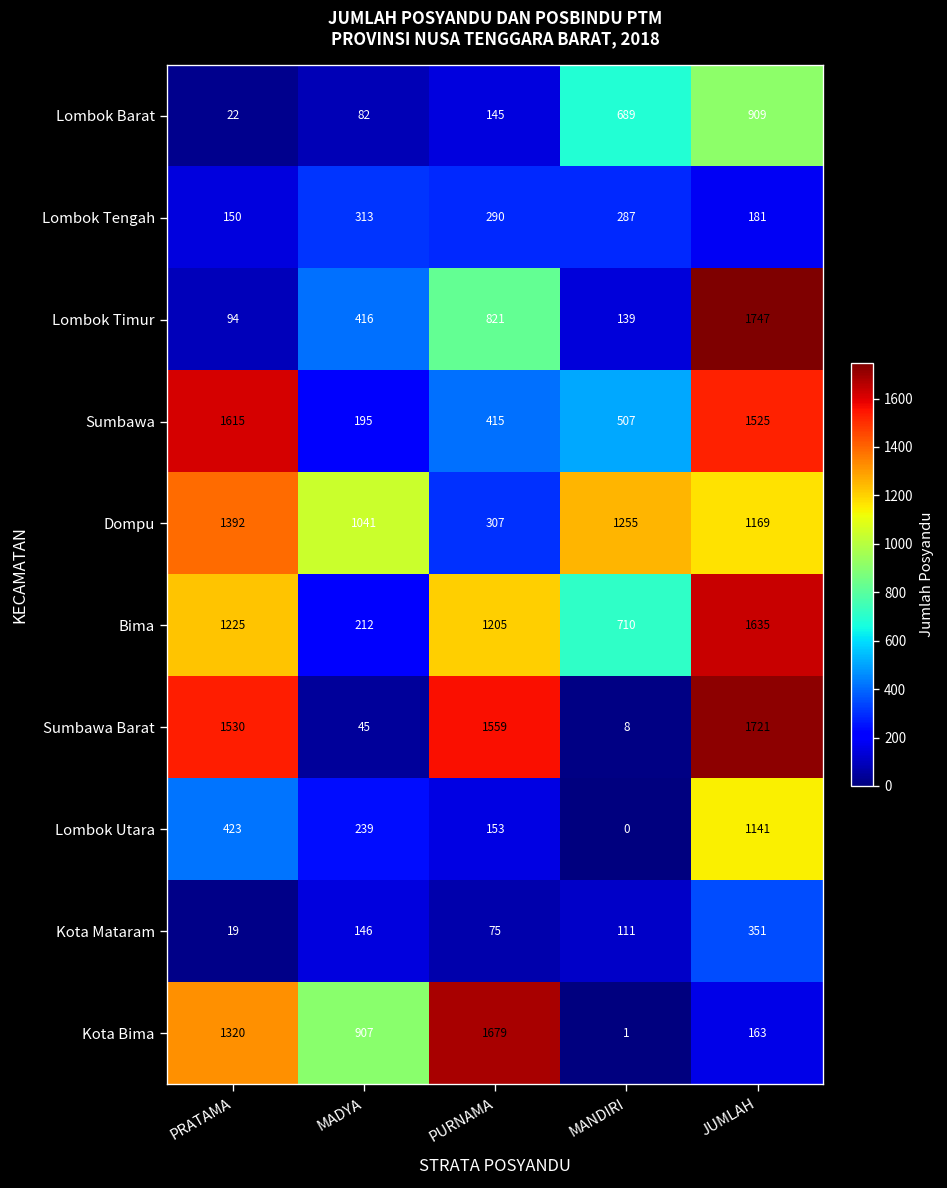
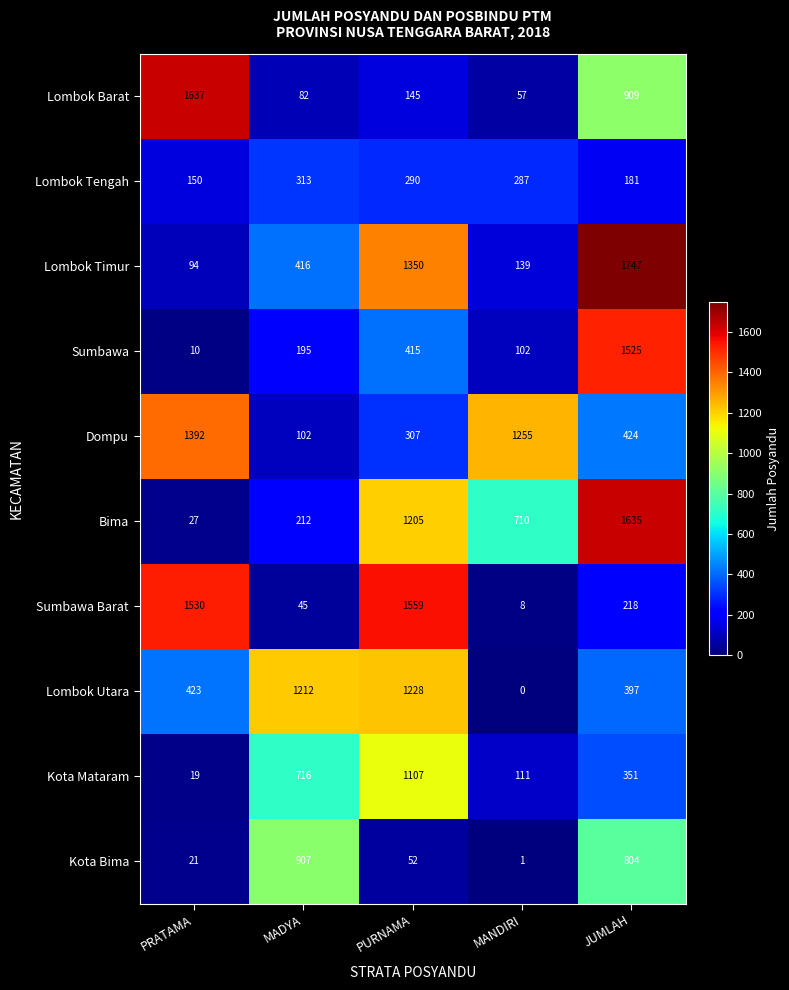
Lombok Barat, PRATAMA: 22 -> 1637
Lombok Barat, MANDIRI: 689 -> 57
Lombok Timur, PURNAMA: 821 -> 1350
Sumbawa, PRATAMA: 1615 -> 10
Sumbawa, MANDIRI: 507 -> 102
Dompu, MADYA: 1041 -> 102
Dompu, JUMLAH: 1169 -> 424
Bima, PRATAMA: 1225 -> 27
Sumbawa Barat, JUMLAH: 1721 -> 218
Lombok Utara, MADYA: 239 -> 1212
Lombok Utara, PURNAMA: 153 -> 1228
Lombok Utara, JUMLAH: 1141 -> 397
Kota Mataram, MADYA: 146 -> 716
Kota Mataram, PURNAMA: 75 -> 1107
Kota Bima, PRATAMA: 1320 -> 21
Kota Bima, PURNAMA: 1679 -> 52
Kota Bima, JUMLAH: 163 -> 804
